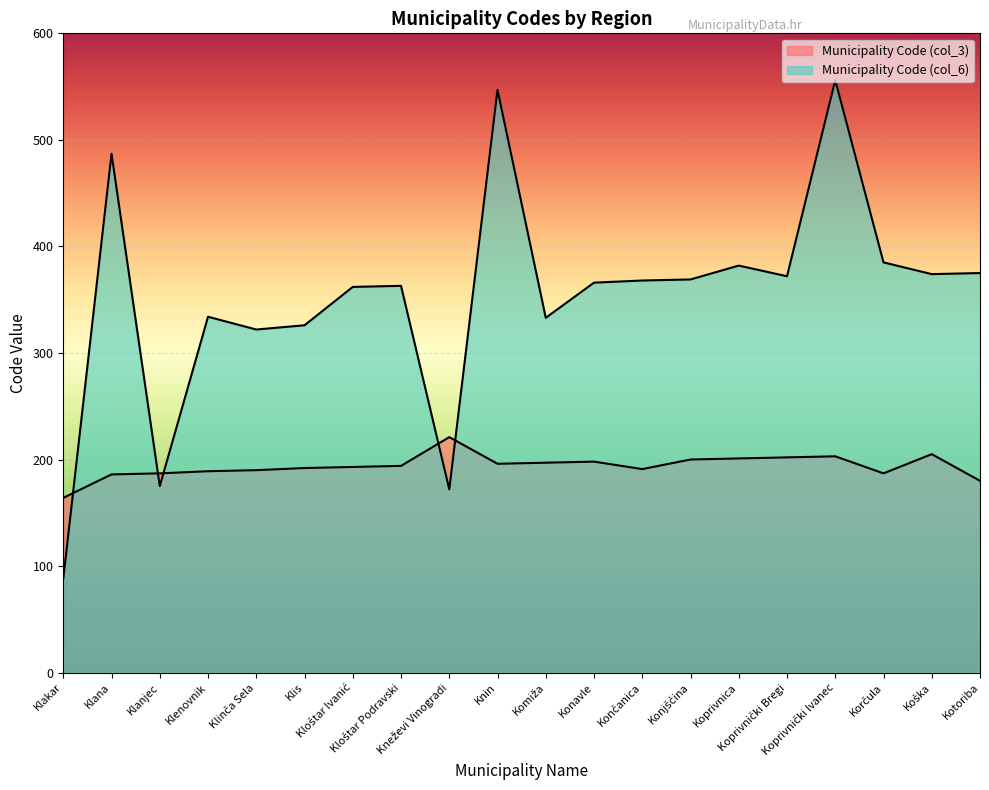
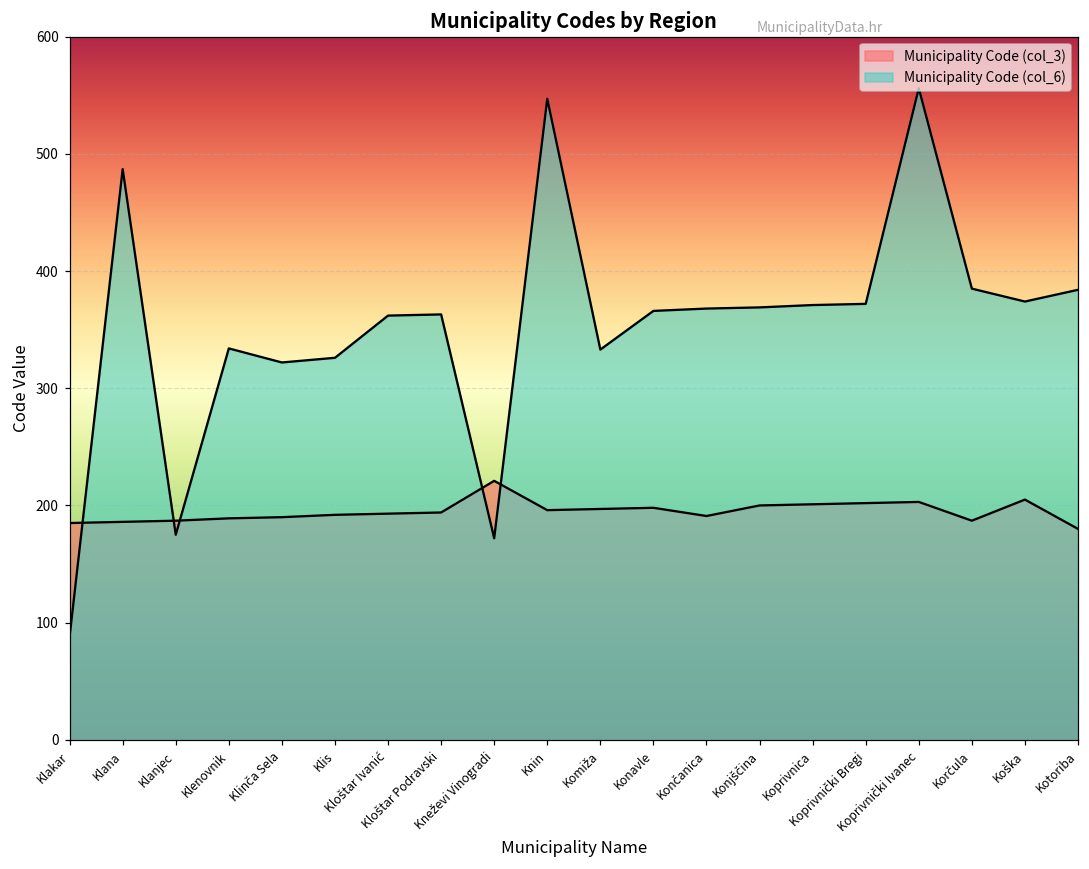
Municipality Code (col_3), Klakar: 164 -> 185
Municipality Code (col_6), Koprivnica: 382 -> 371
Municipality Code (col_6), Kotoriba: 375 -> 384
